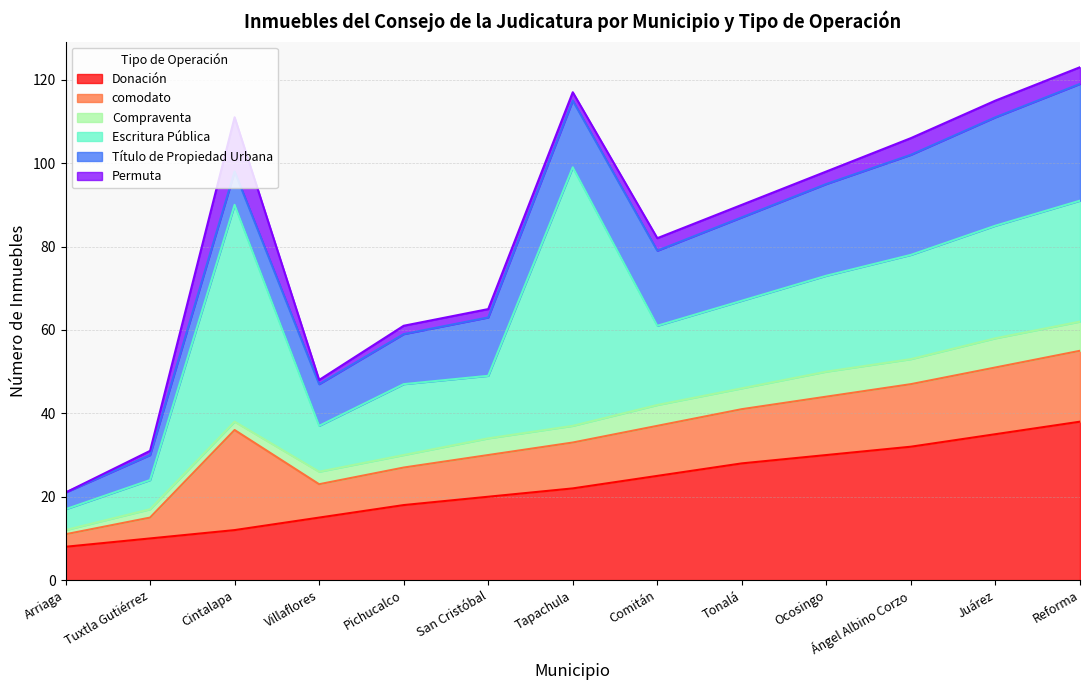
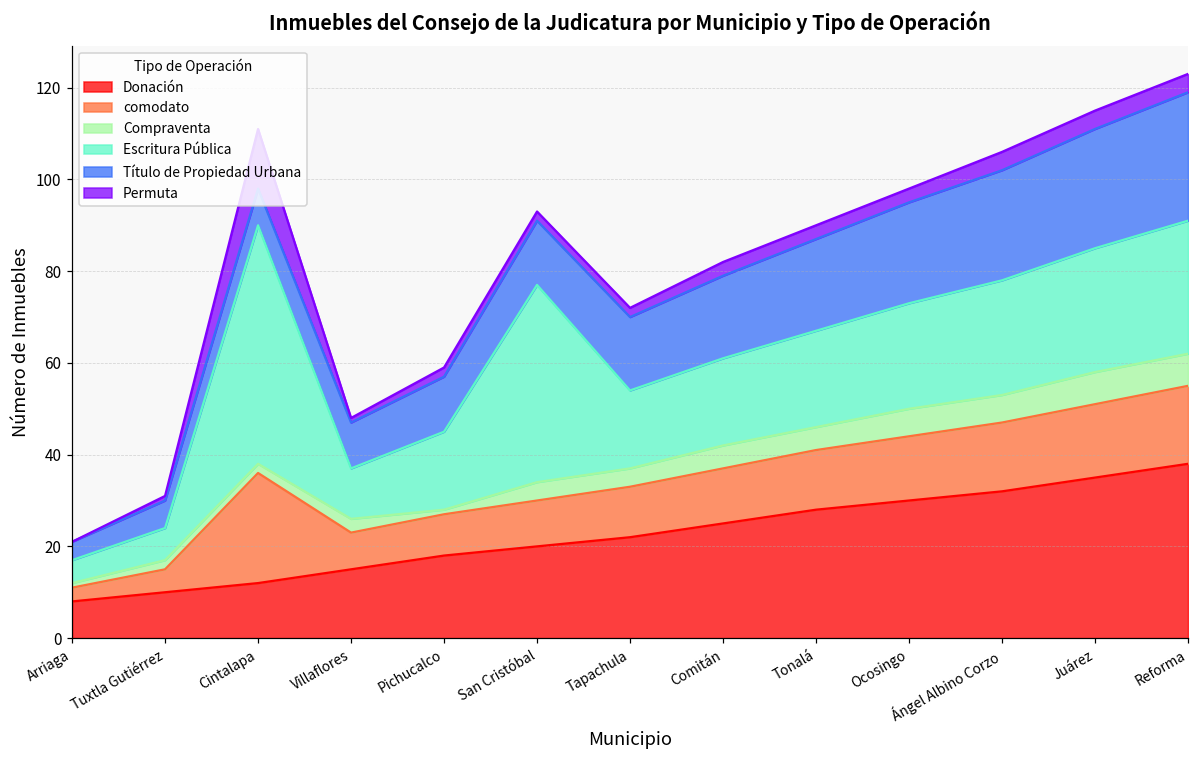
Compraventa, Pichucalco: 3 -> 1
Escritura Pública, San Cristóbal: 15 -> 43
Escritura Pública, Tapachula: 62 -> 17
